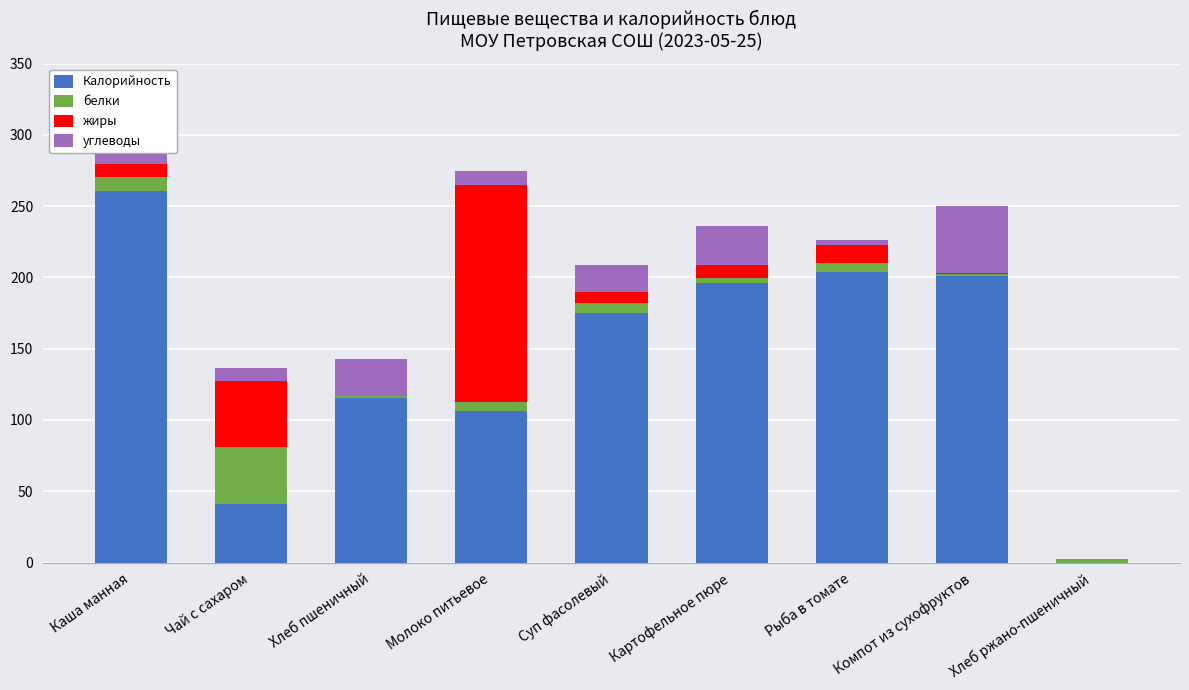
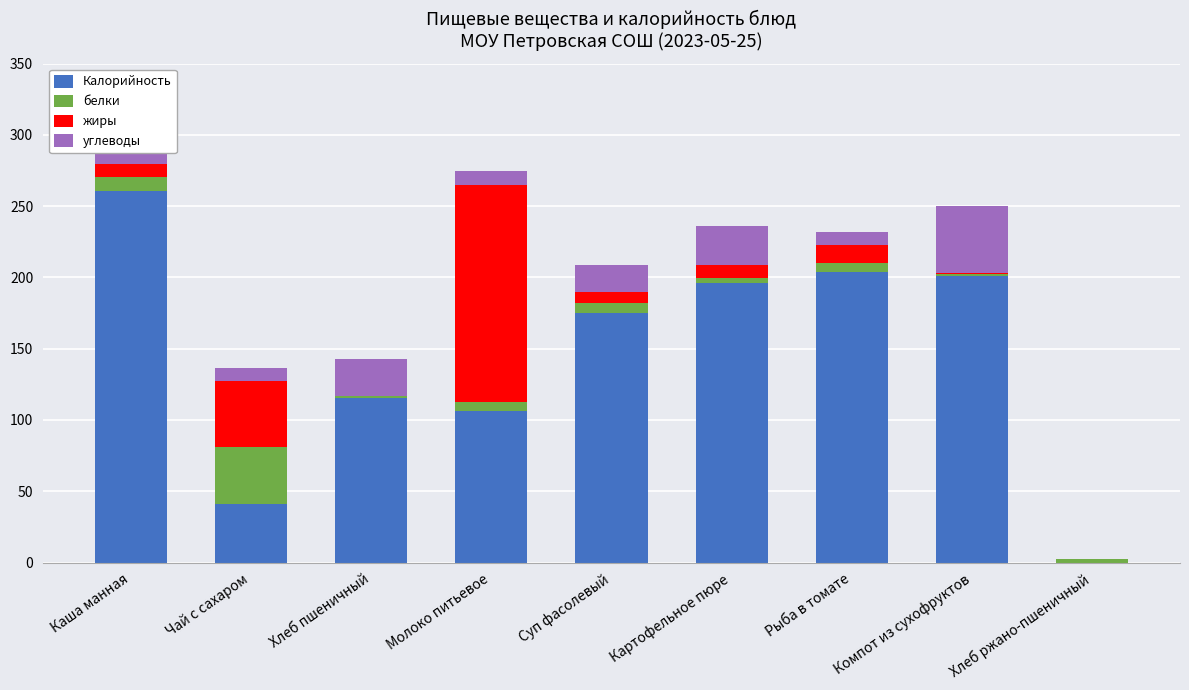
углеводы, Рыба в томате: 4 -> 10
